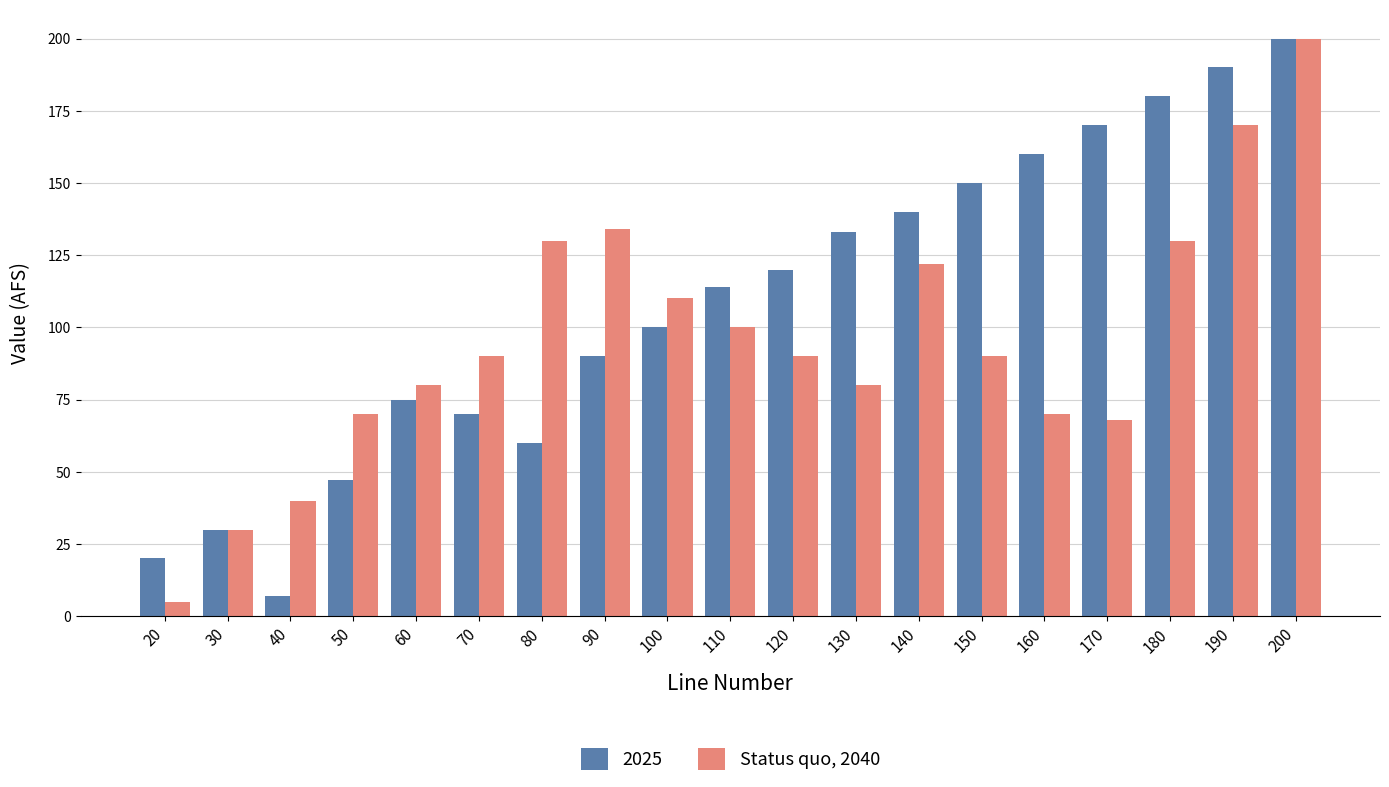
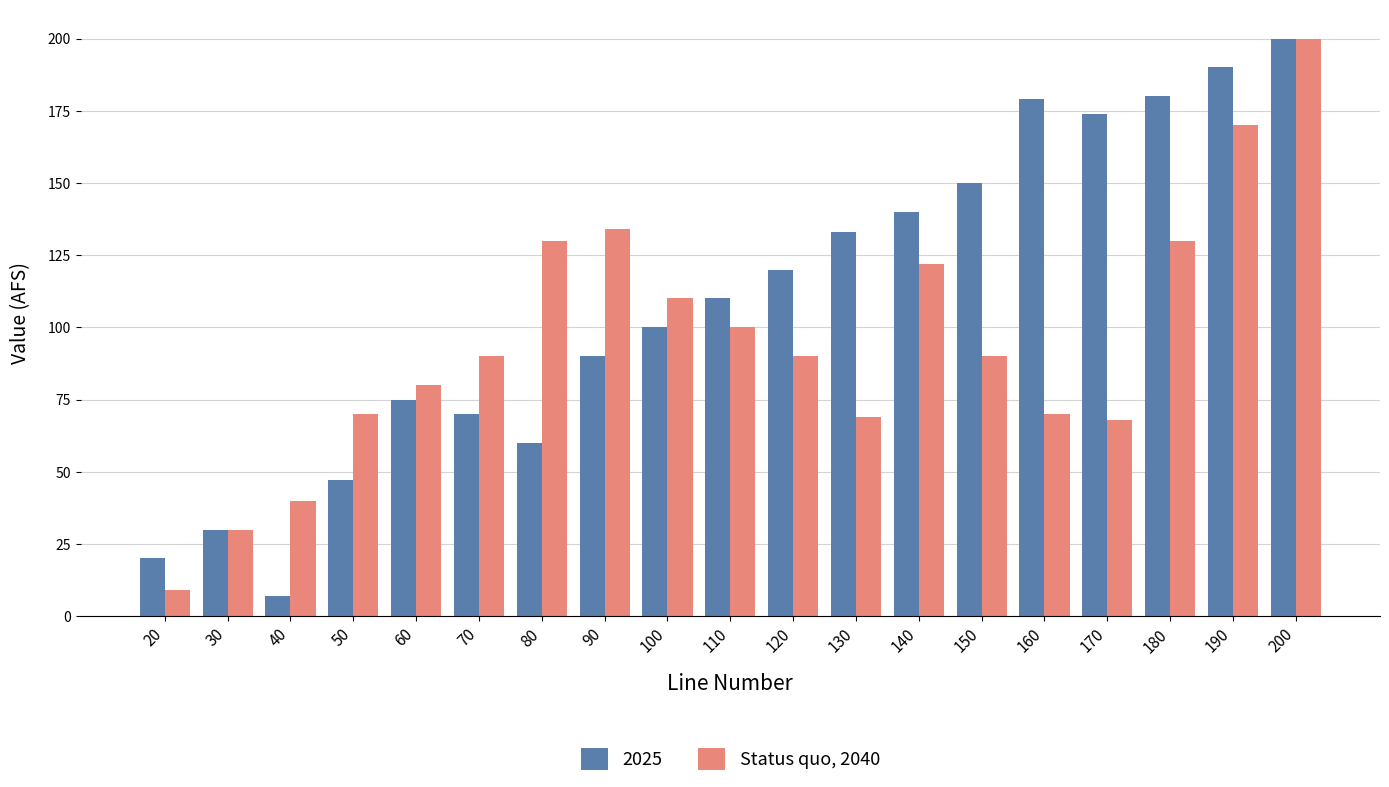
Status quo, 2040, 20: 5 -> 9
2025, 110: 114 -> 110
Status quo, 2040, 130: 80 -> 69
2025, 160: 160 -> 179
2025, 170: 170 -> 174
